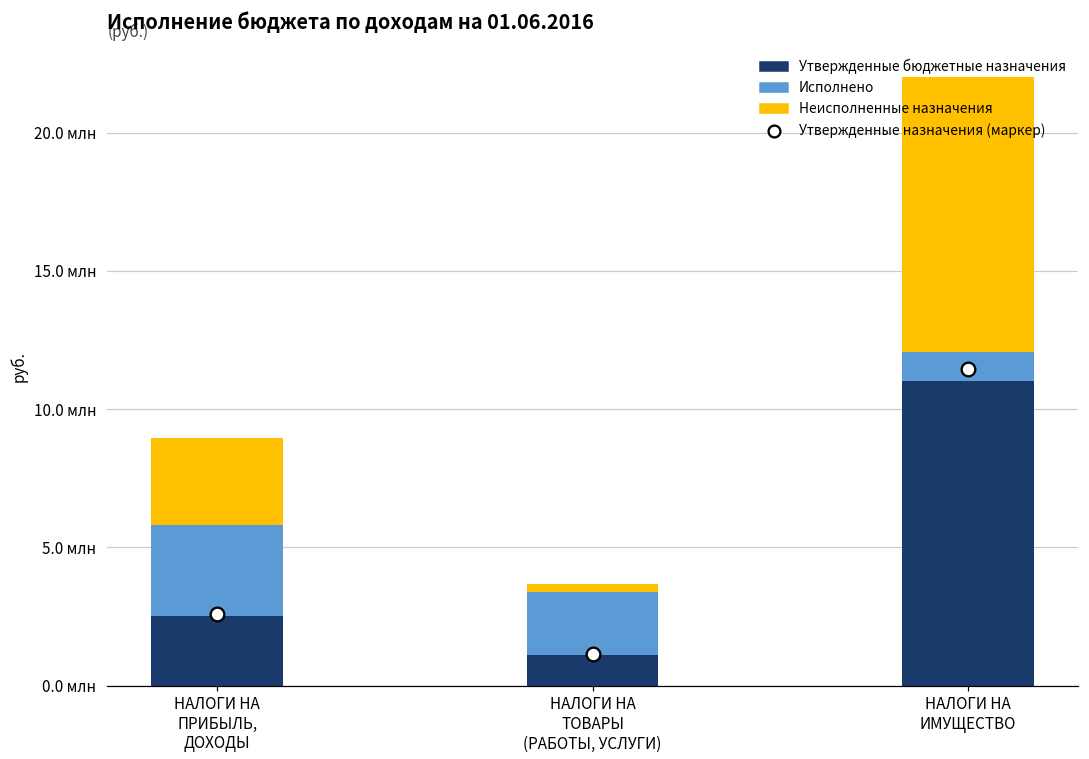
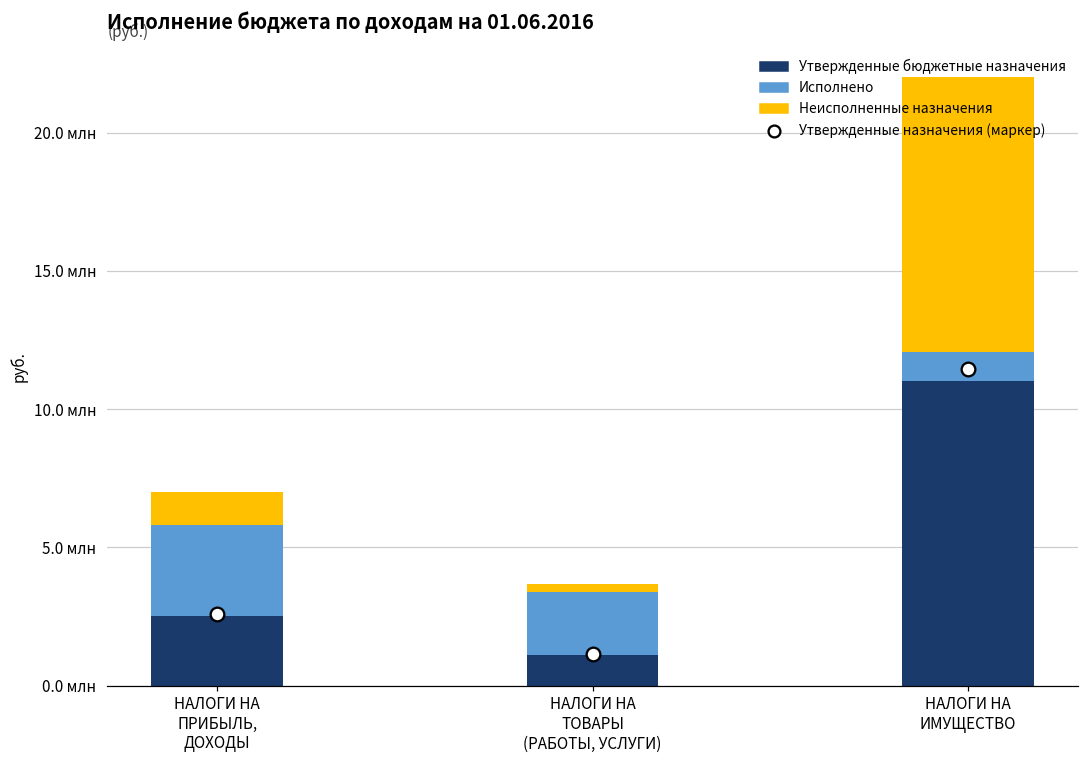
Неисполненные назначения, НАЛОГИ НА ПРИБЫЛЬ, ДОХОДЫ: 3.2 млн -> 1.2 млн
